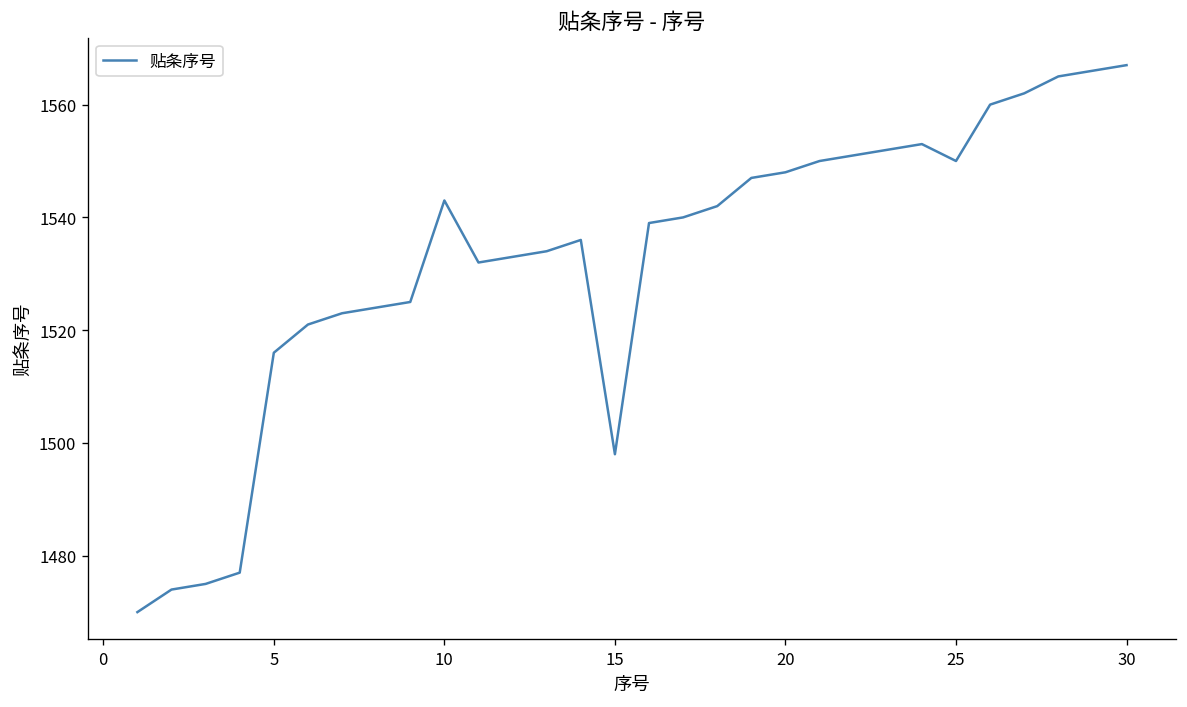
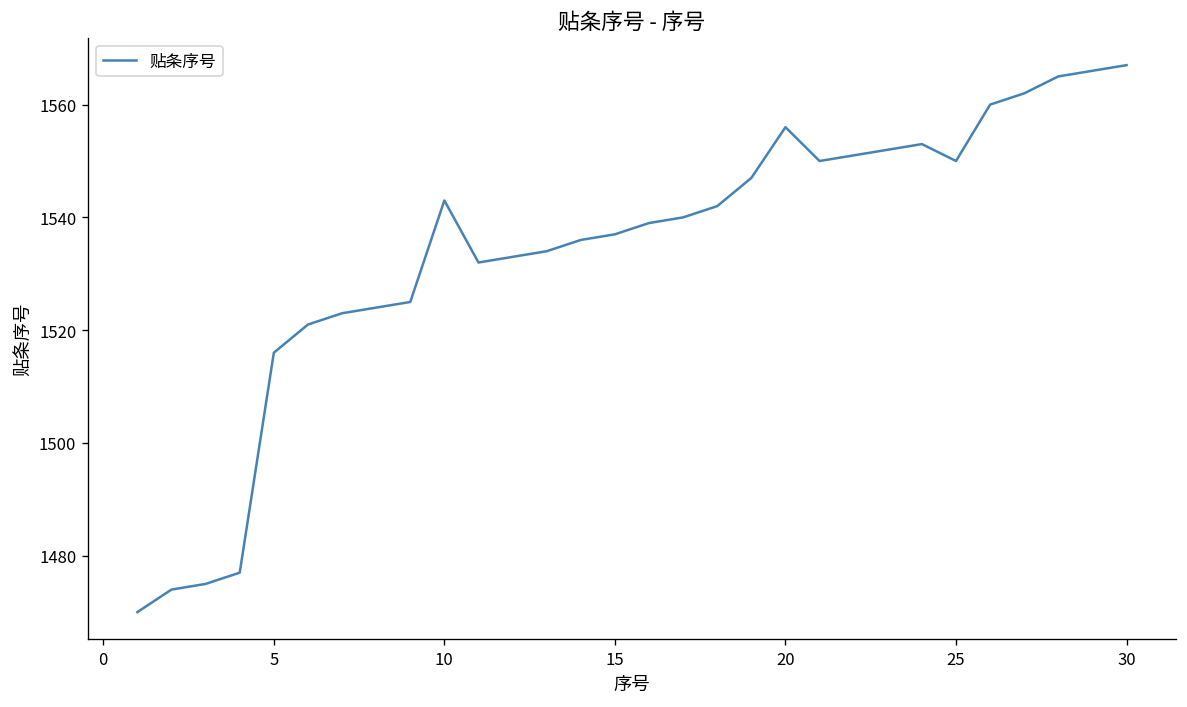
15: 1498 -> 1537
20: 1548 -> 1556
